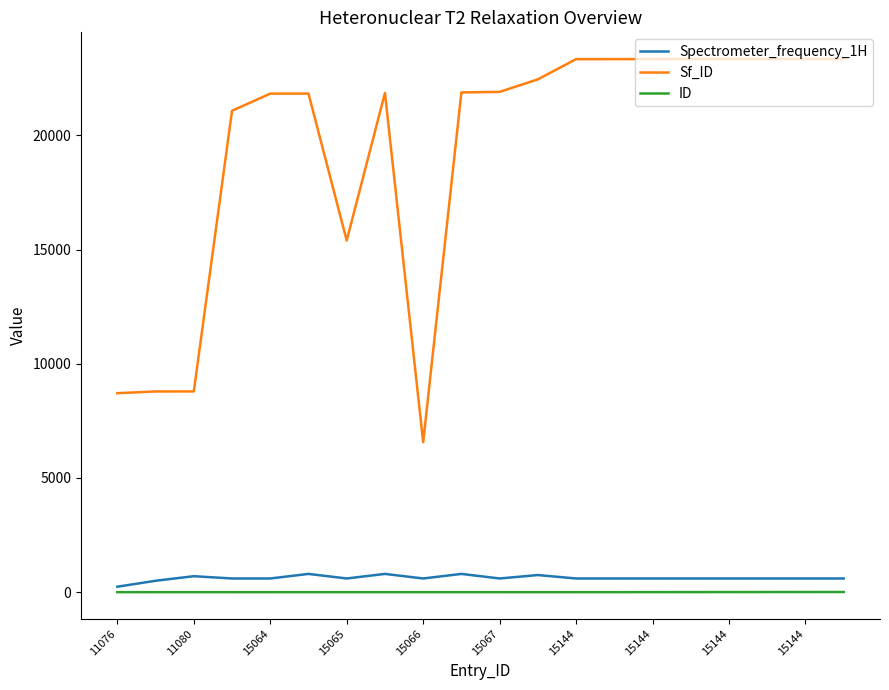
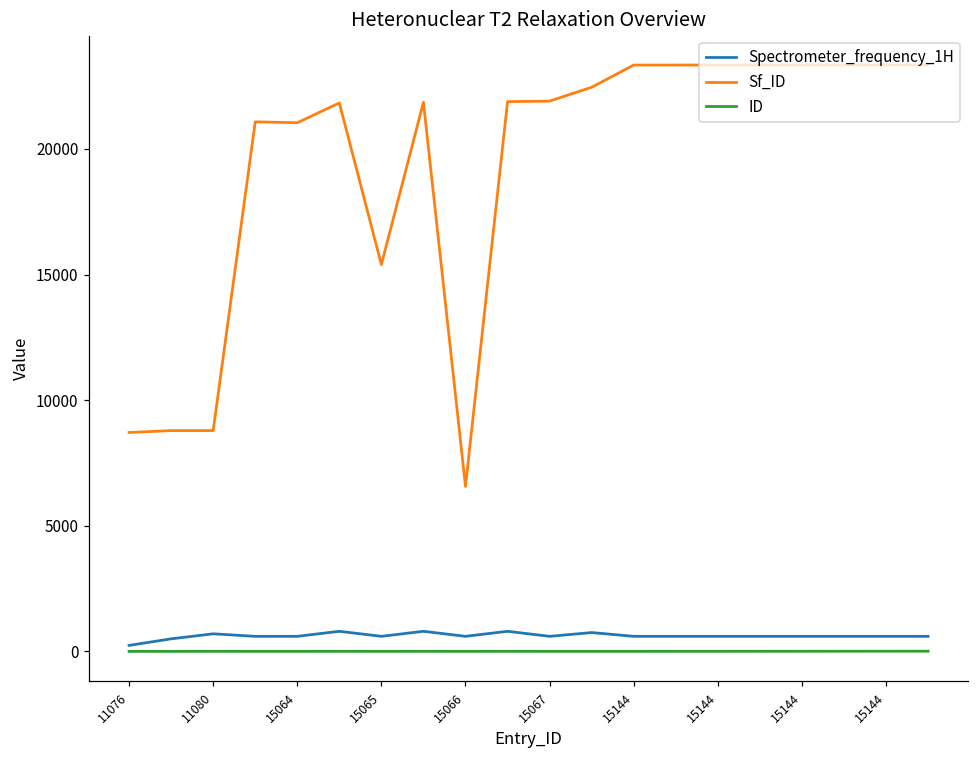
Sf_ID, 15064: 21800 -> 21000
